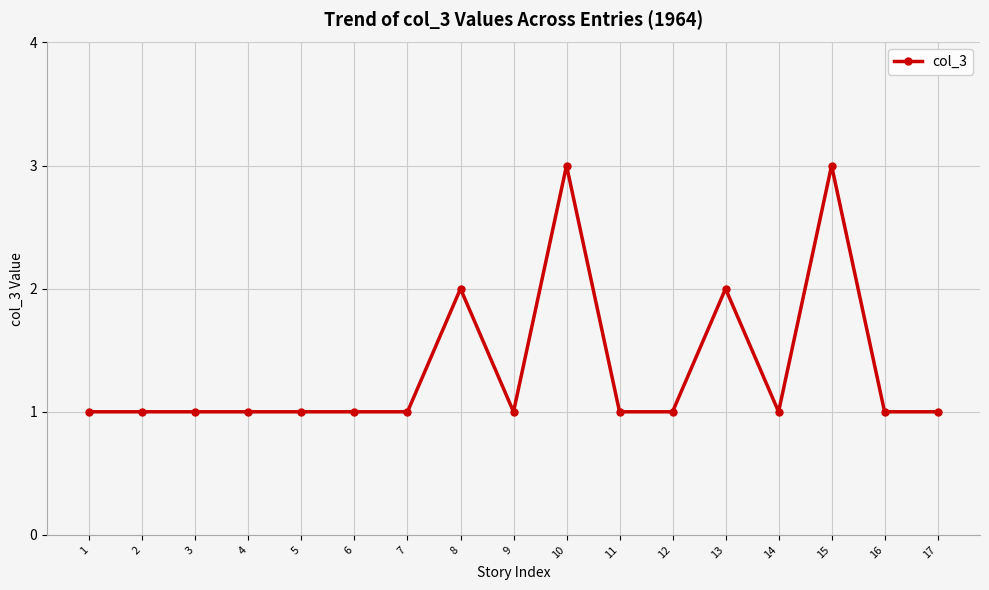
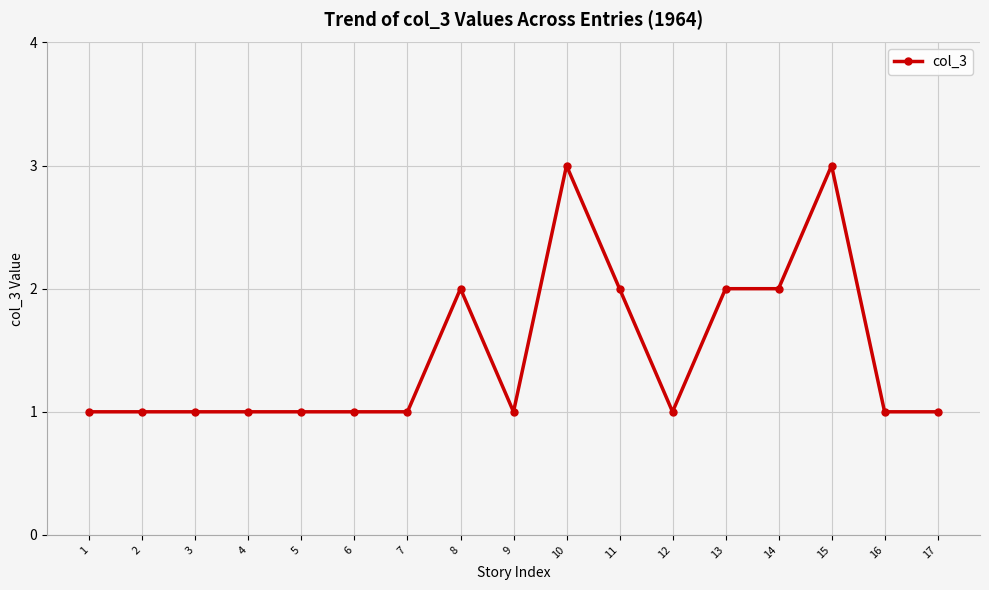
11: 1 -> 2
14: 1 -> 2
